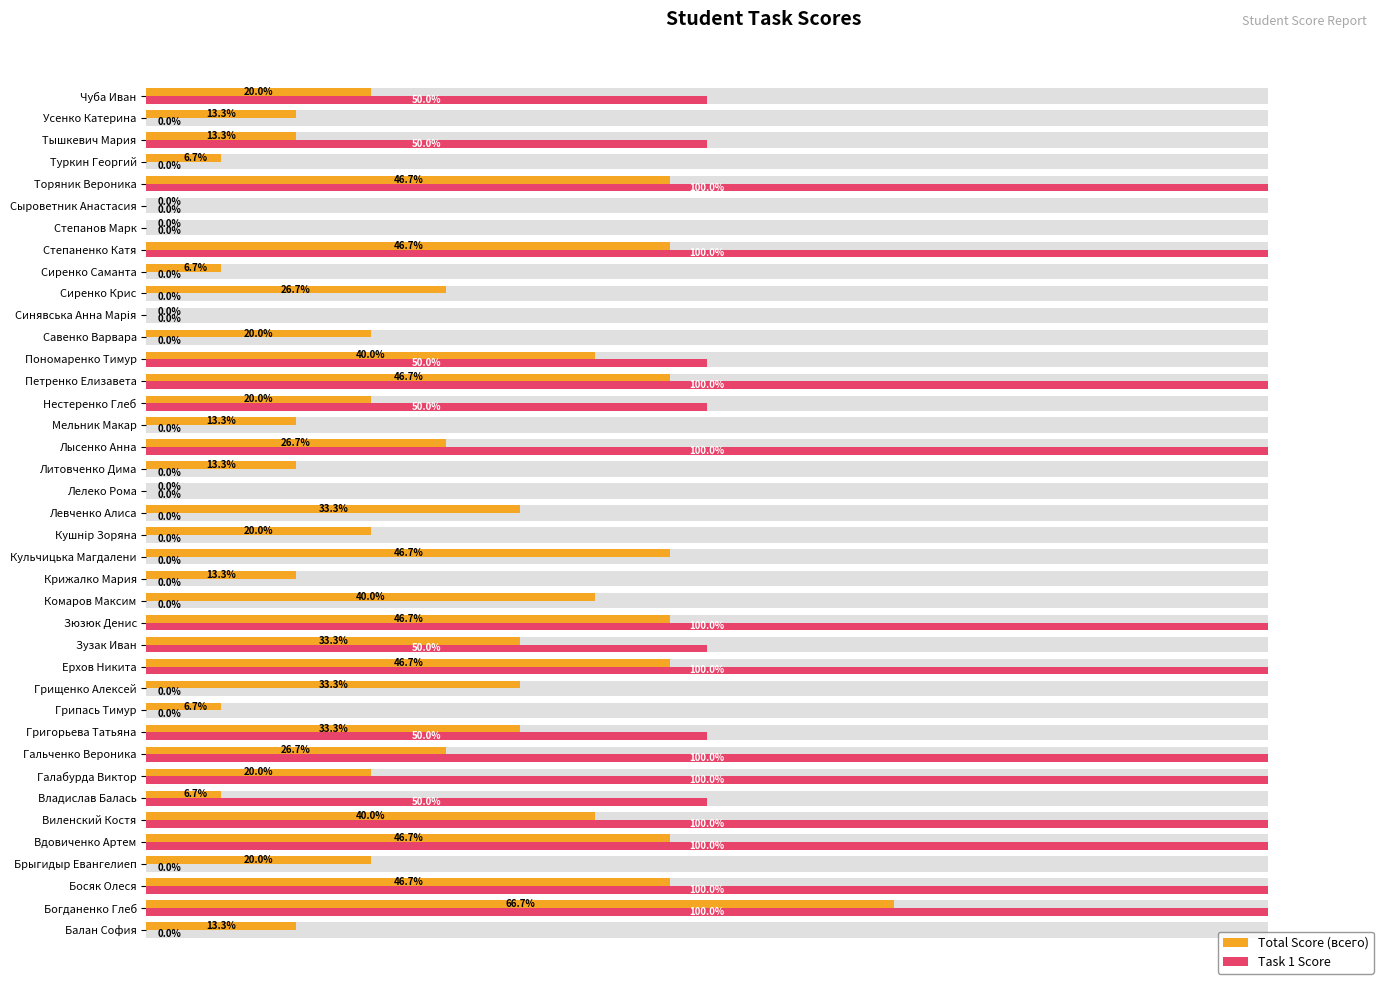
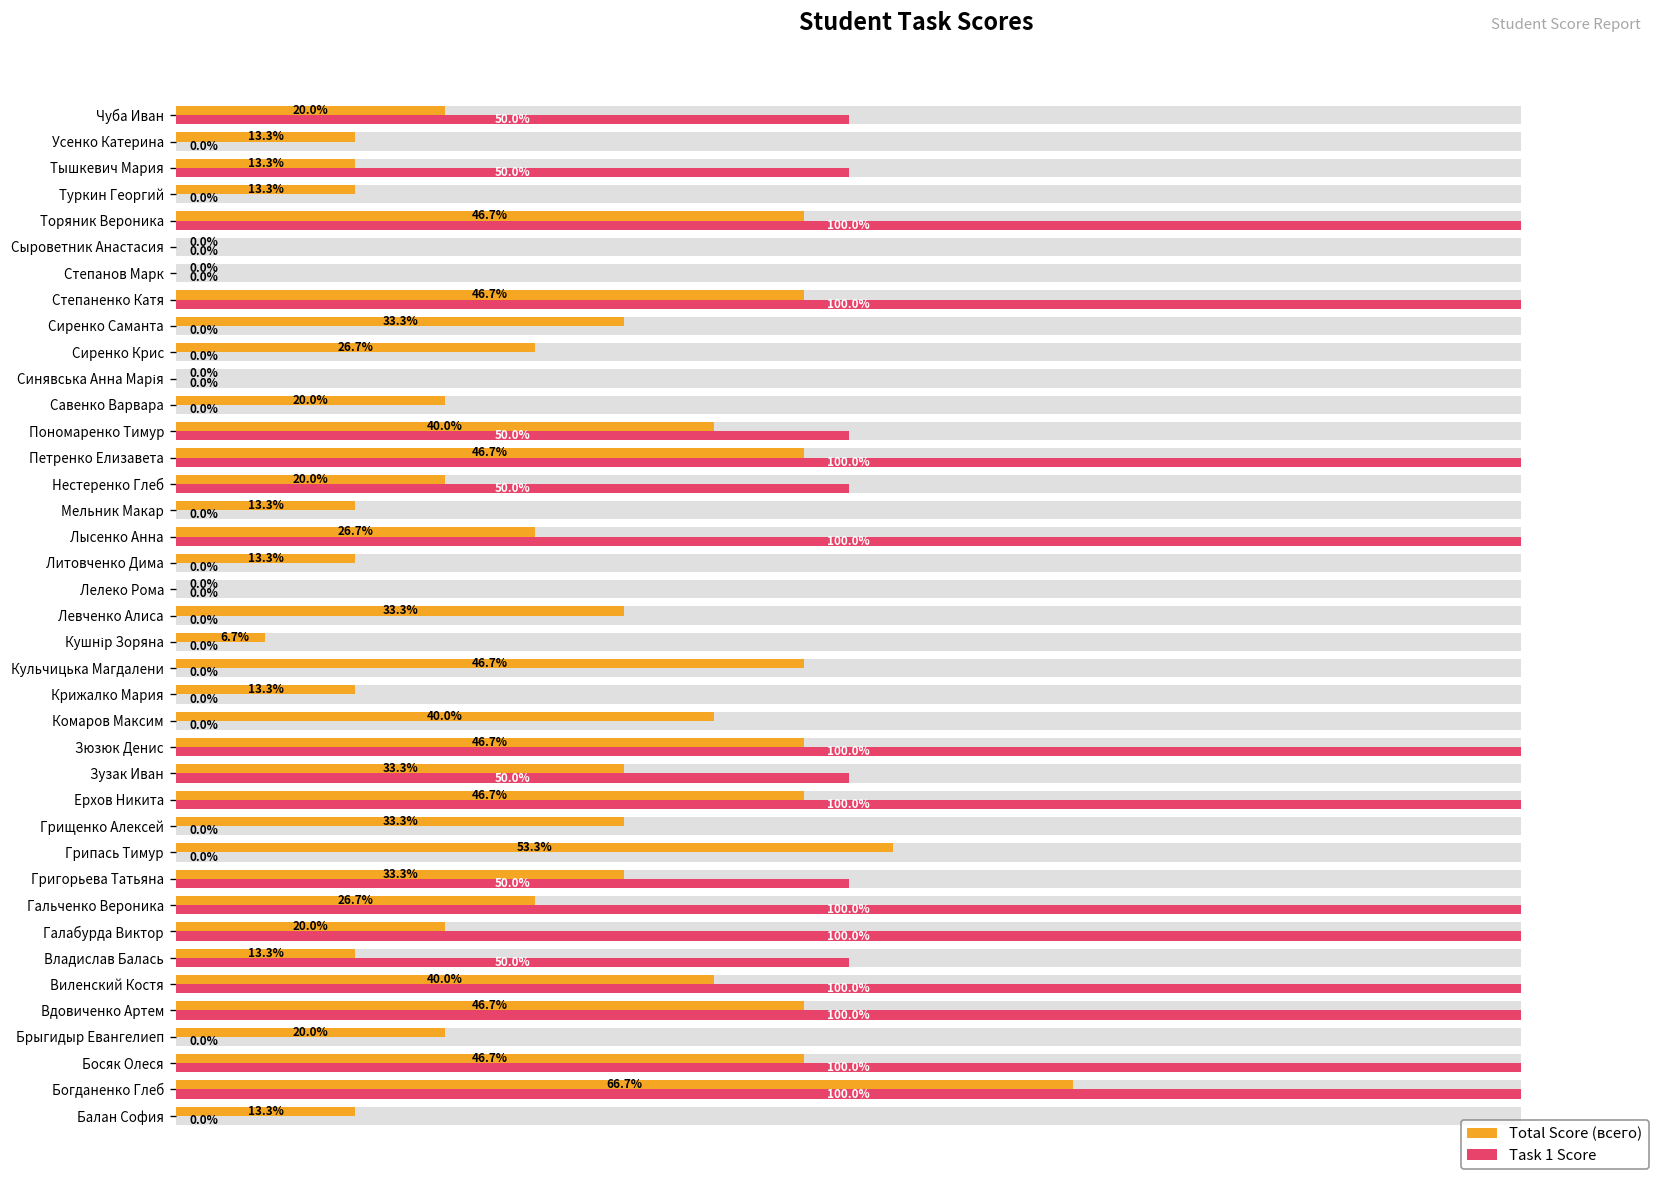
Total Score (всего), Туркин Георгий: 6.7% -> 13.3%
Total Score (всего), Сиренко Саманта: 6.7% -> 33.3%
Total Score (всего), Кушнір Зоряна: 20.0% -> 6.7%
Total Score (всего), Грипась Тимур: 6.7% -> 53.3%
Total Score (всего), Владислав Балась: 6.7% -> 13.3%
